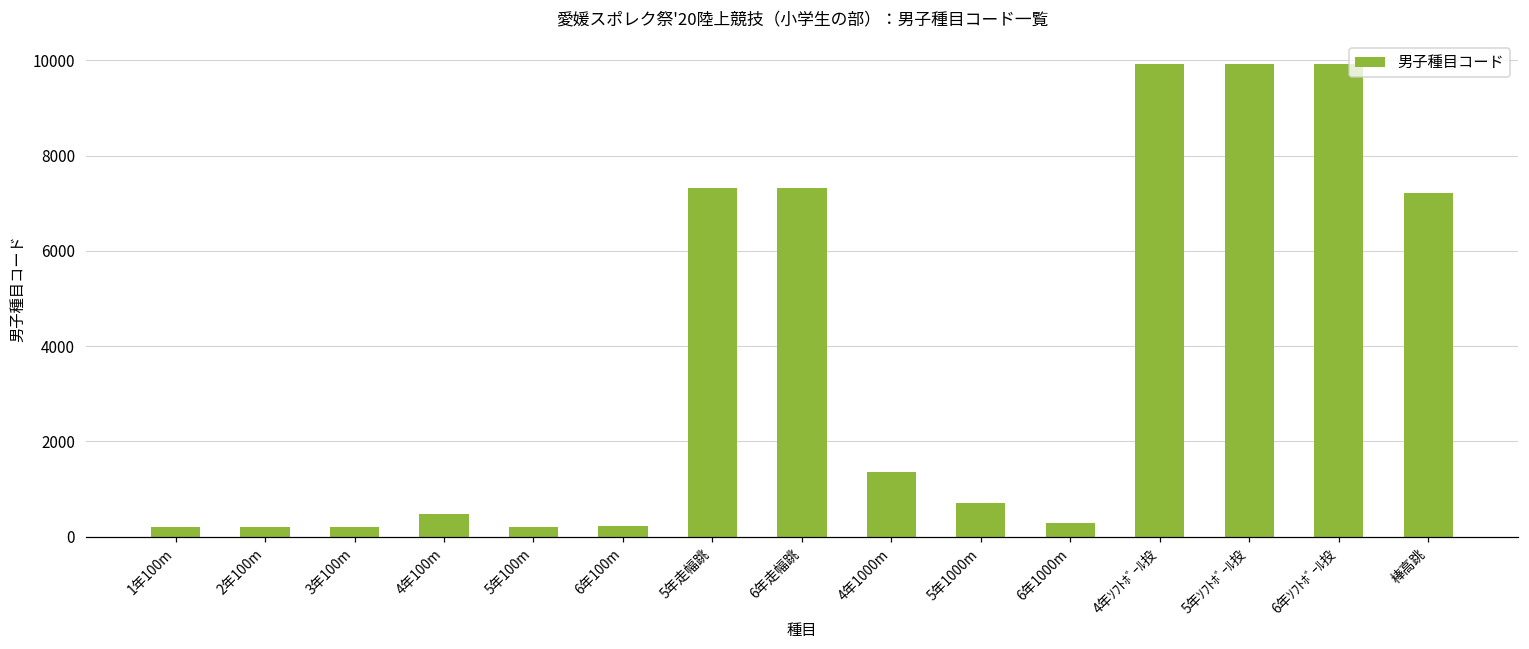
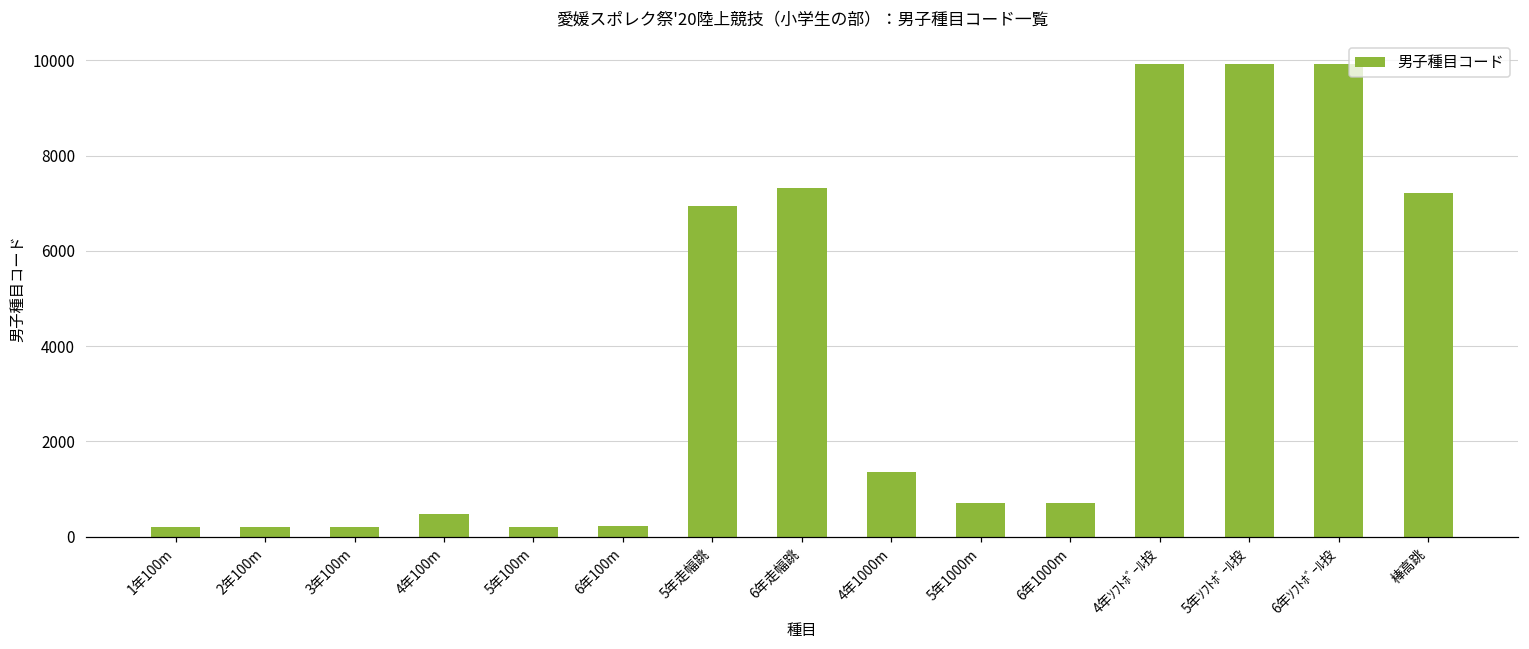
5年走幅跳: 7300 -> 6900
6年1000m: 300 -> 700
